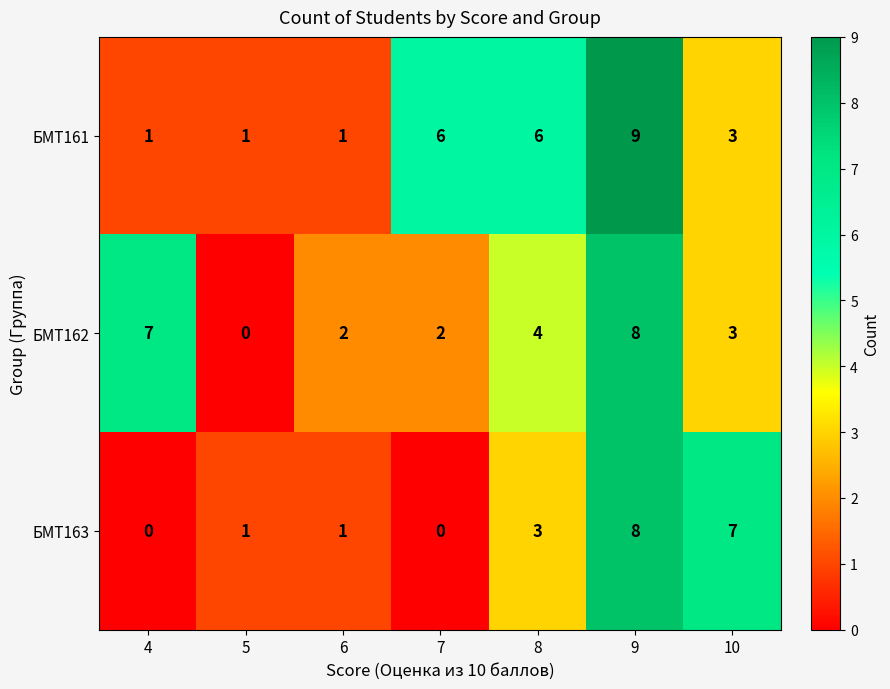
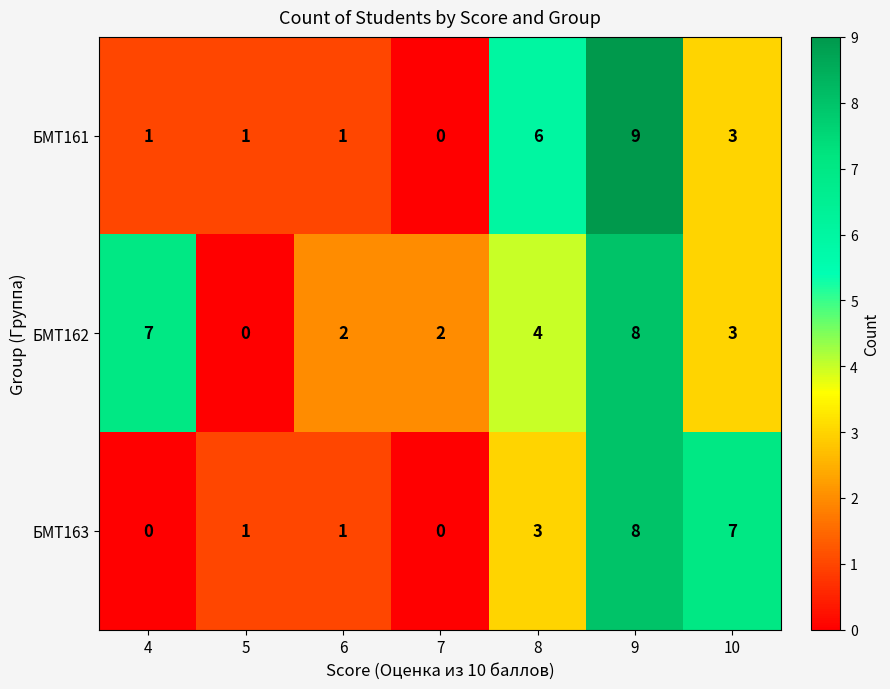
БМТ161, 7: 6 -> 0
